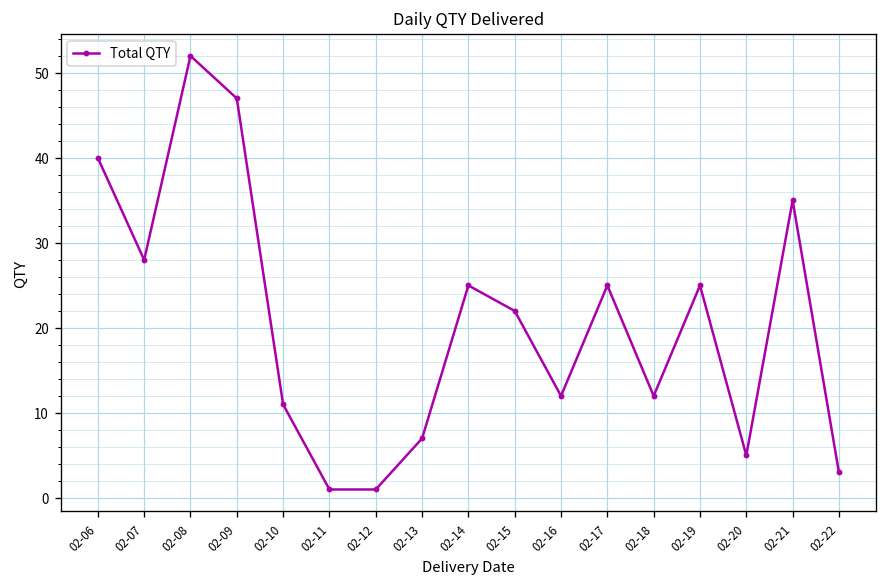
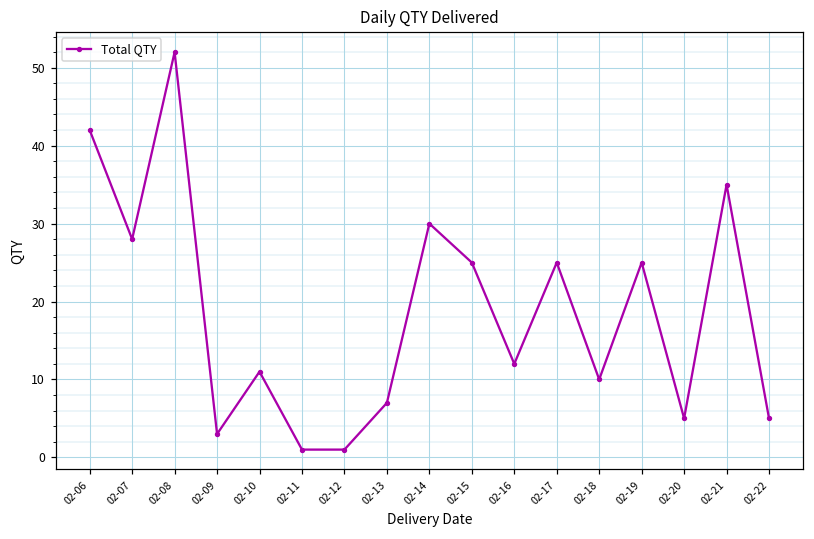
02-06: 40 -> 42
02-09: 47 -> 3
02-14: 25 -> 30
02-15: 22 -> 25
02-18: 12 -> 10
02-22: 3 -> 5
